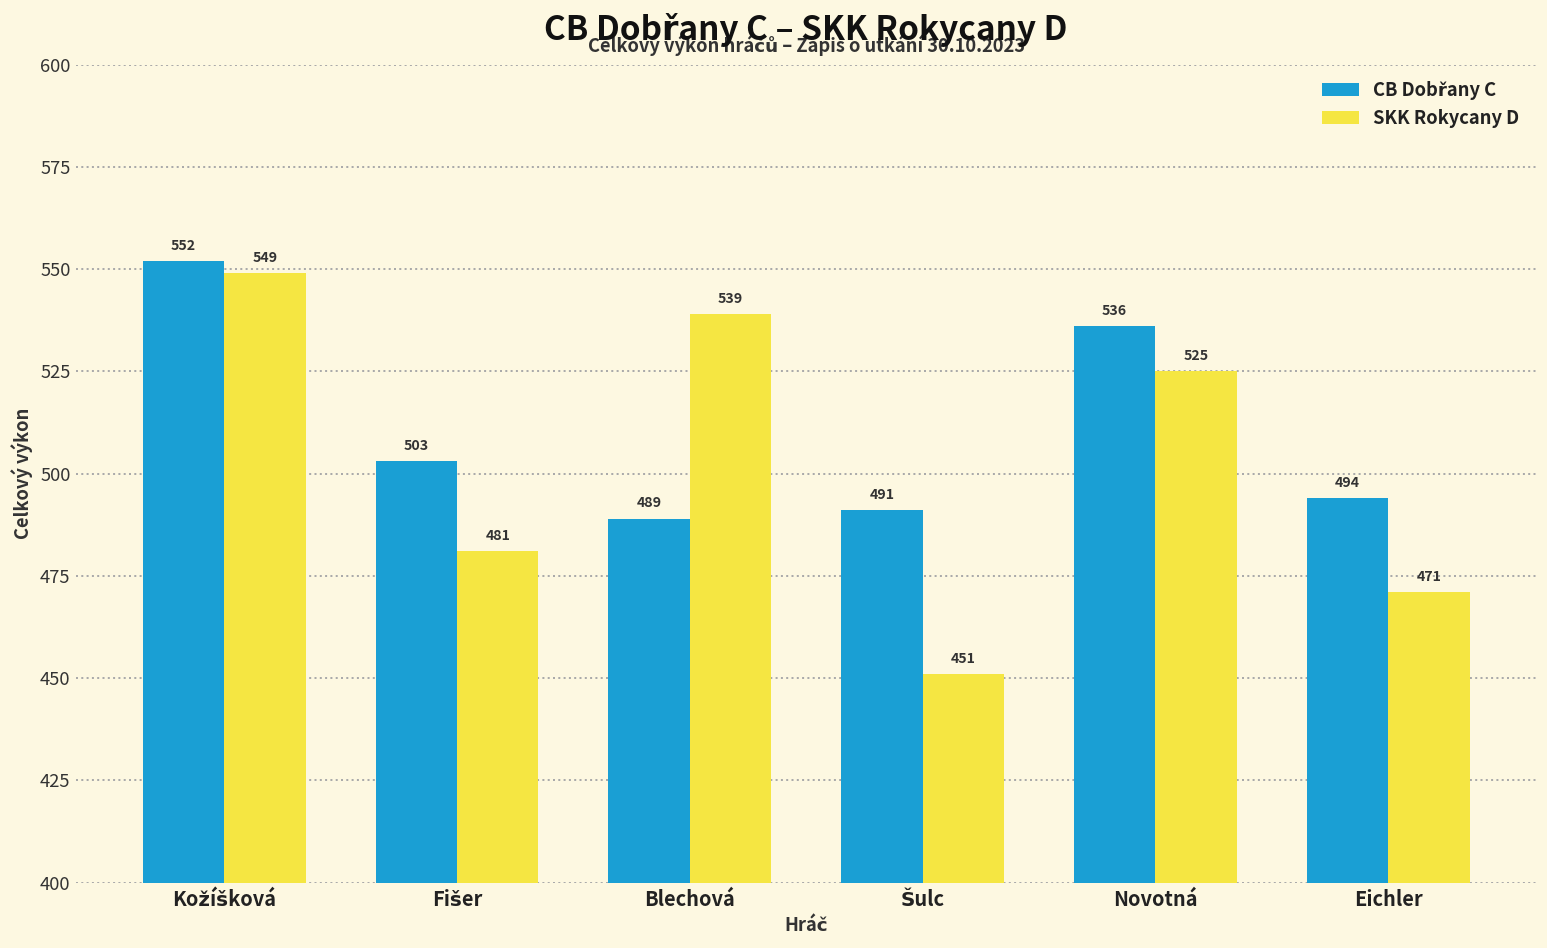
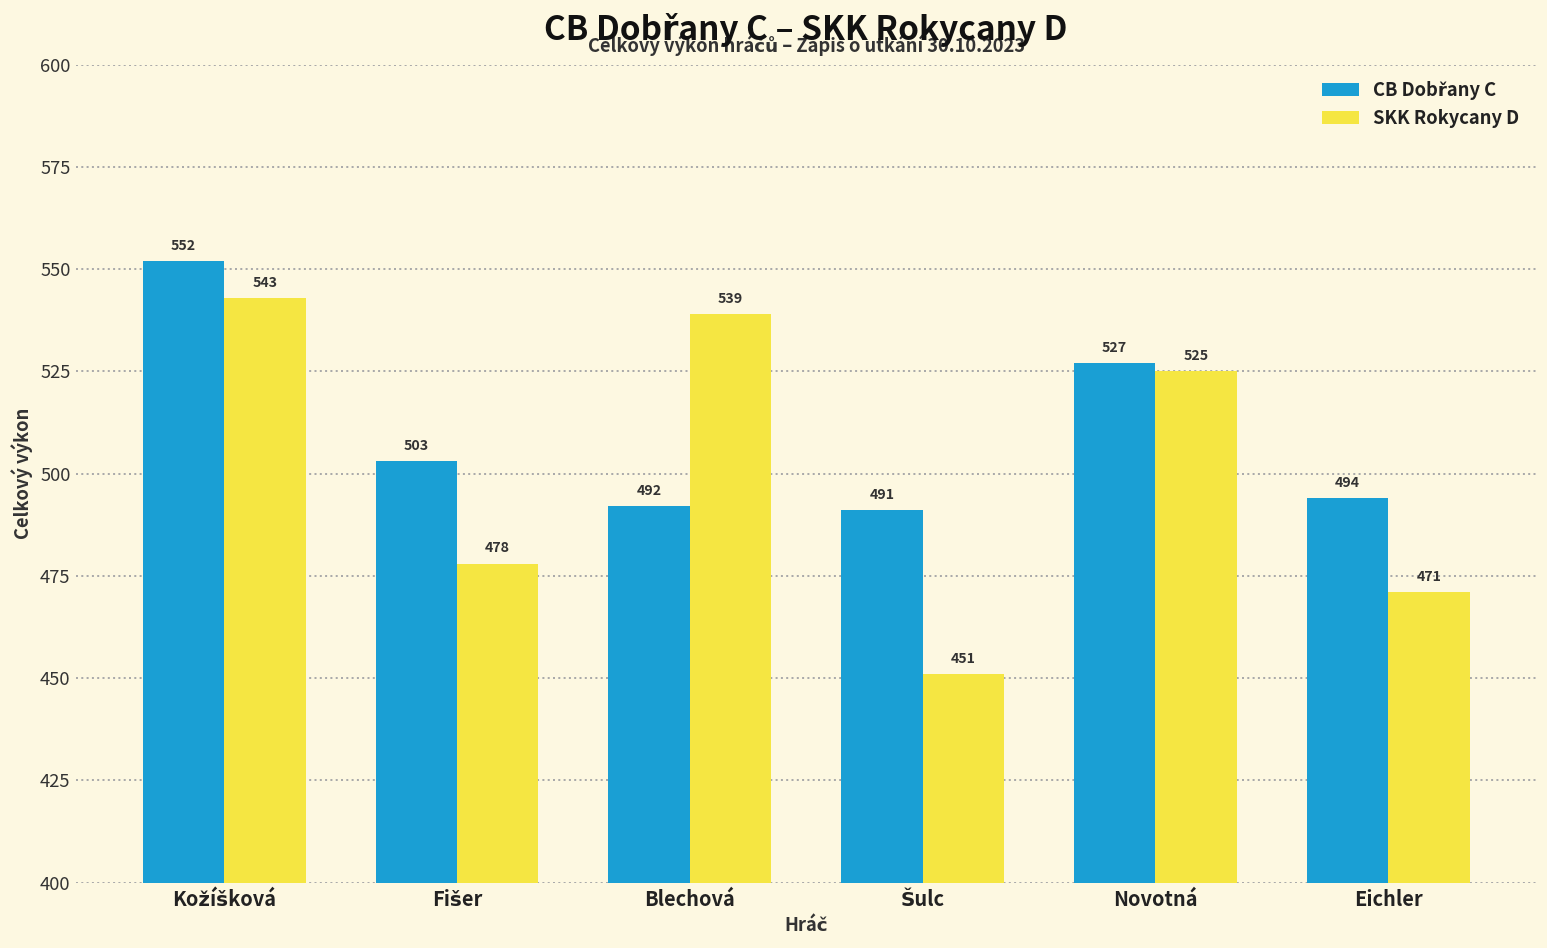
SKK Rokycany D, Kožíšková: 549 -> 543
SKK Rokycany D, Fišer: 481 -> 478
CB Dobřany C, Blechová: 489 -> 492
CB Dobřany C, Novotná: 536 -> 527
